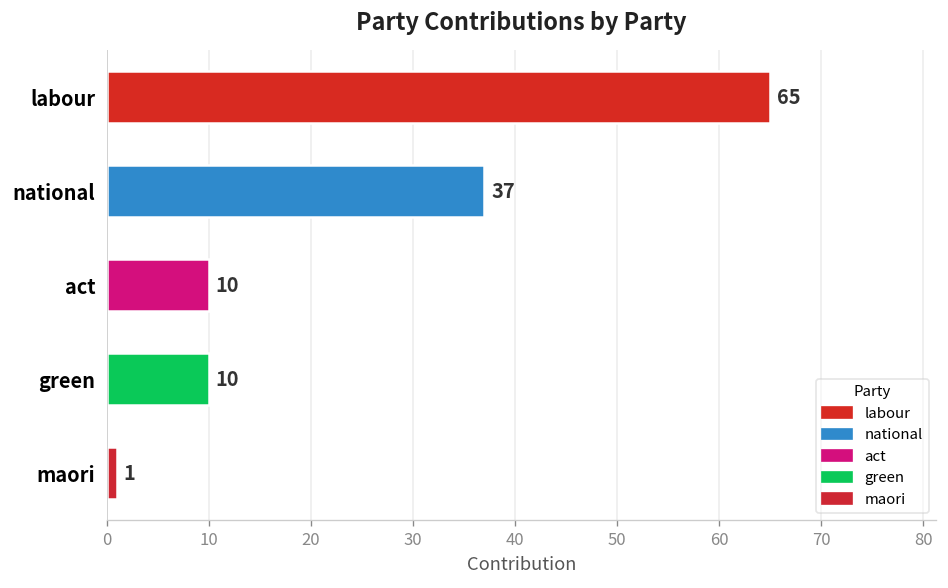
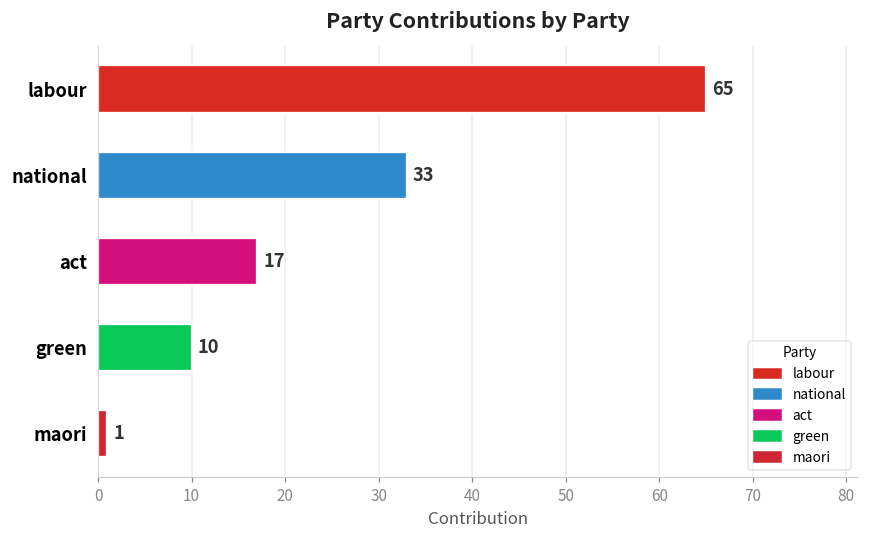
national: 37 -> 33
act: 10 -> 17
